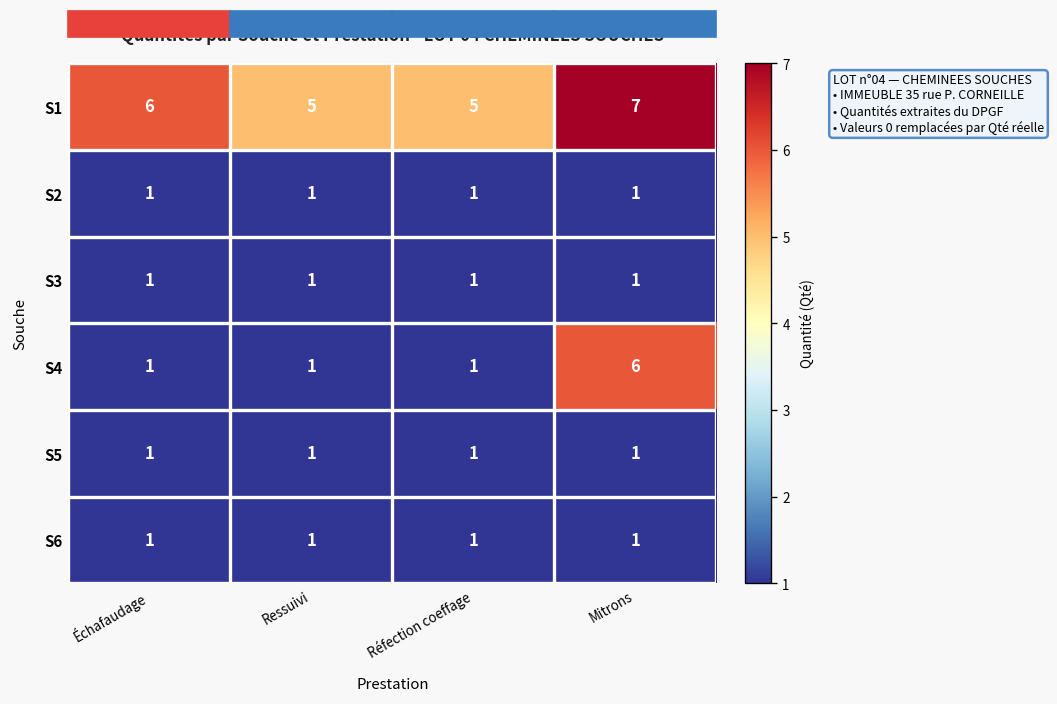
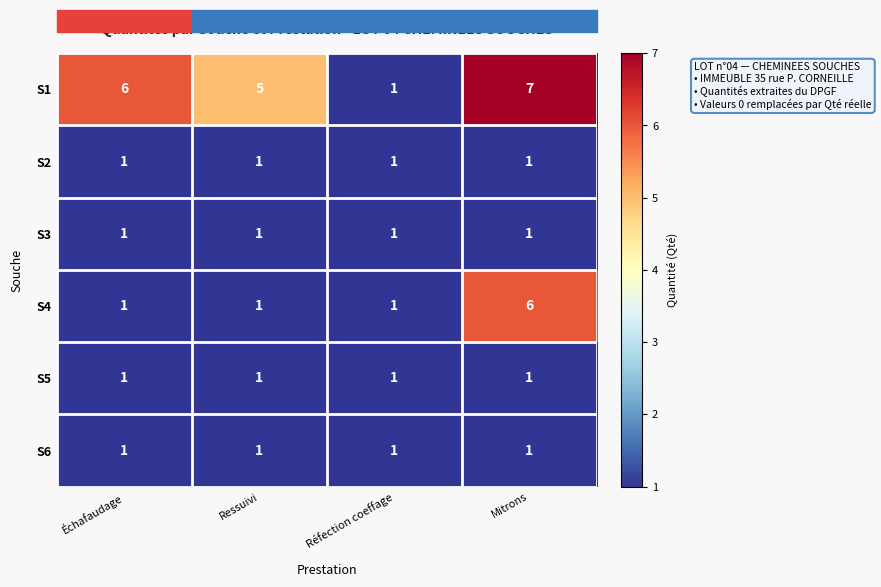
S1, Réfection coeffage: 5 -> 1
